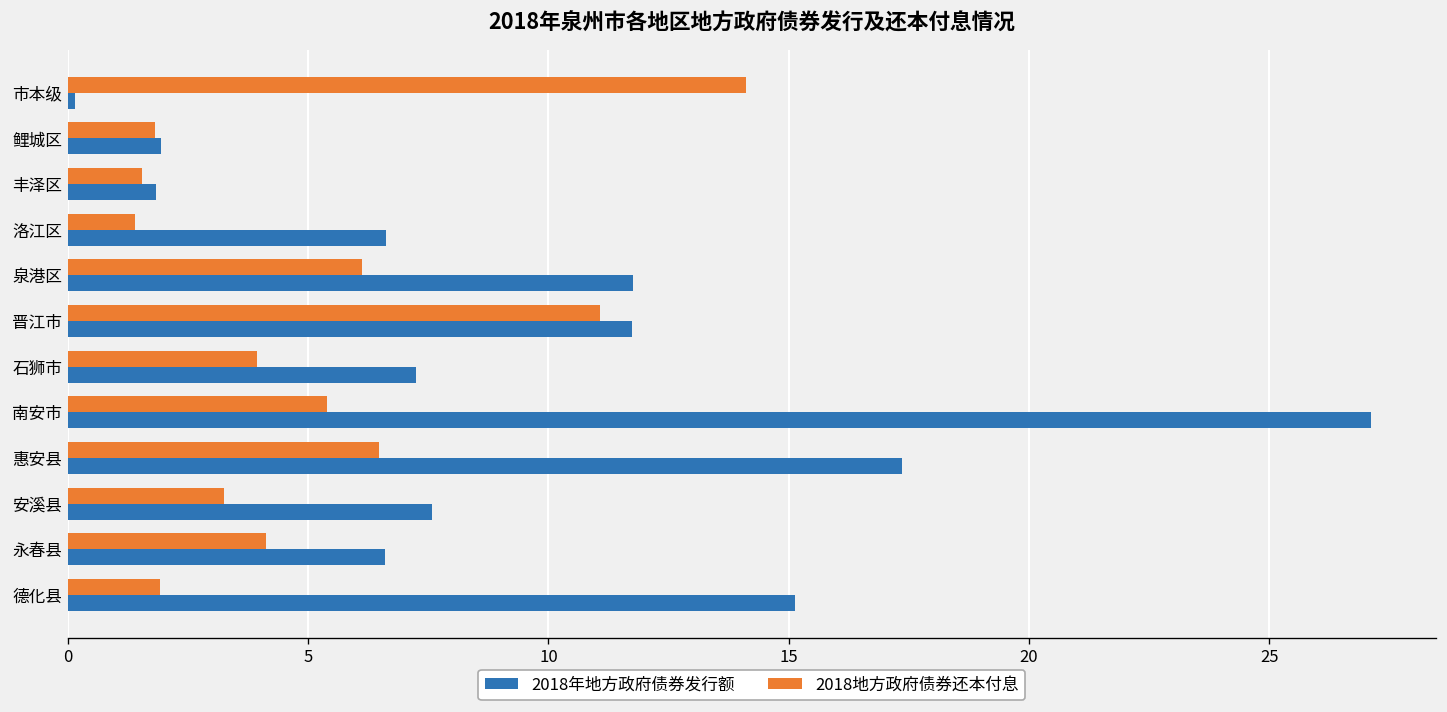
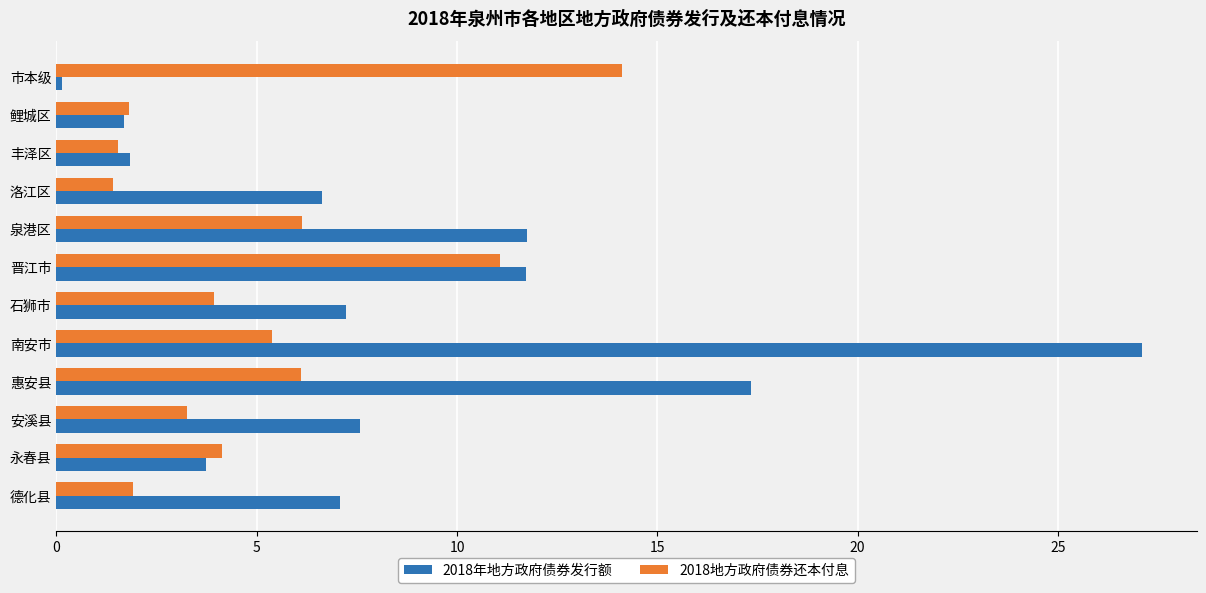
2018年地方政府债券发行额, 鲤城区: 1.9 -> 1.7
2018地方政府债券还本付息, 惠安县: 6.5 -> 6.1
2018年地方政府债券发行额, 永春县: 6.6 -> 3.7
2018年地方政府债券发行额, 德化县: 15.1 -> 7.1
